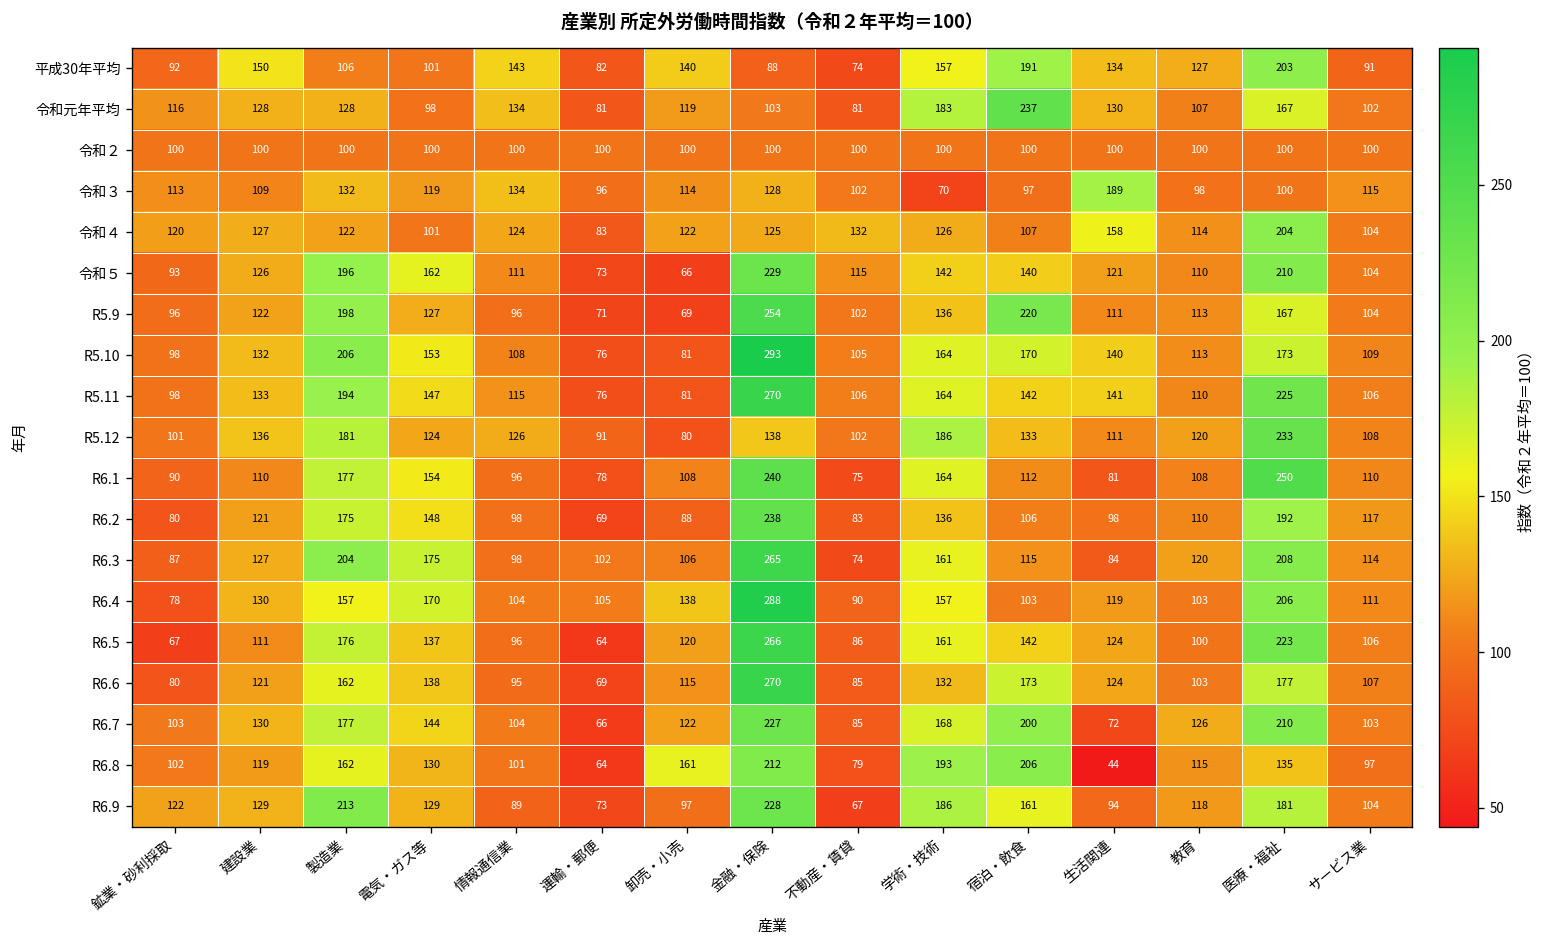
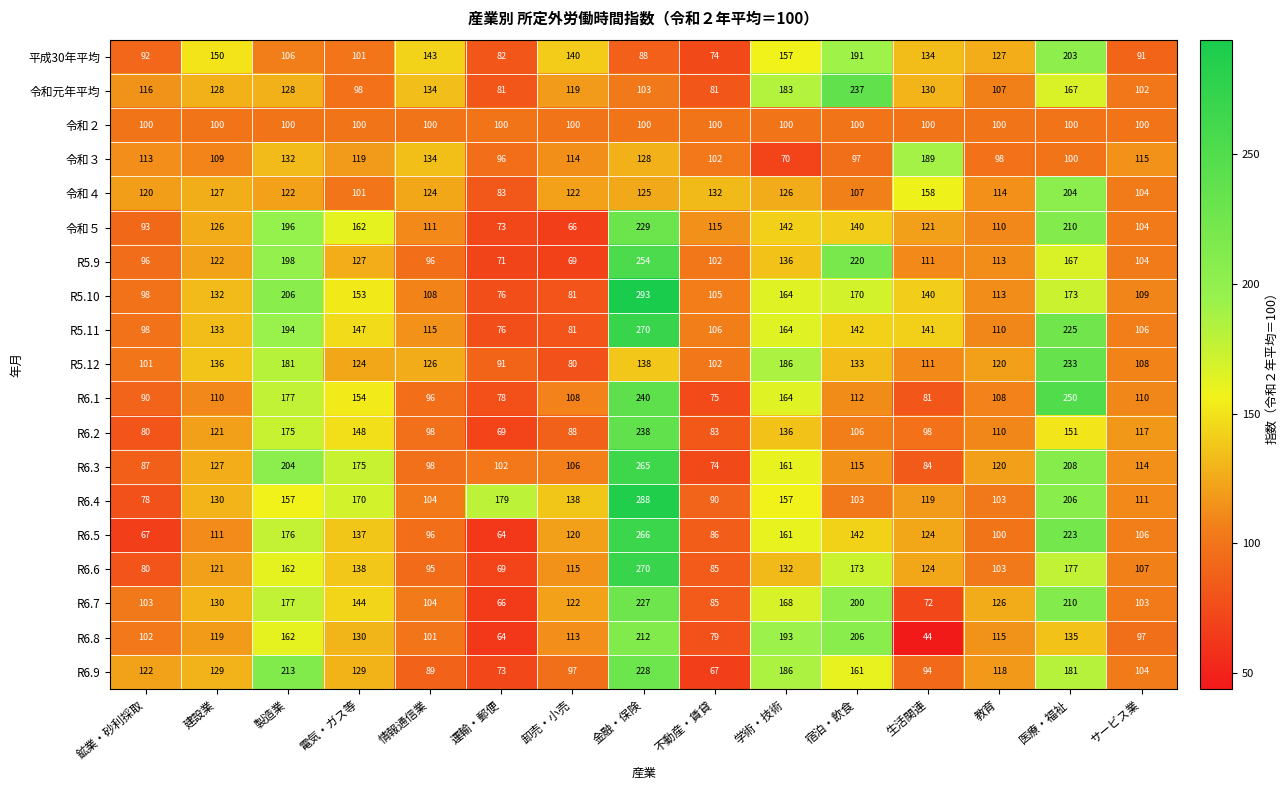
R6.2, 医療・福祉: 192 -> 151
R6.4, 運輸・郵便: 105 -> 179
R6.8, 卸売・小売: 161 -> 113
